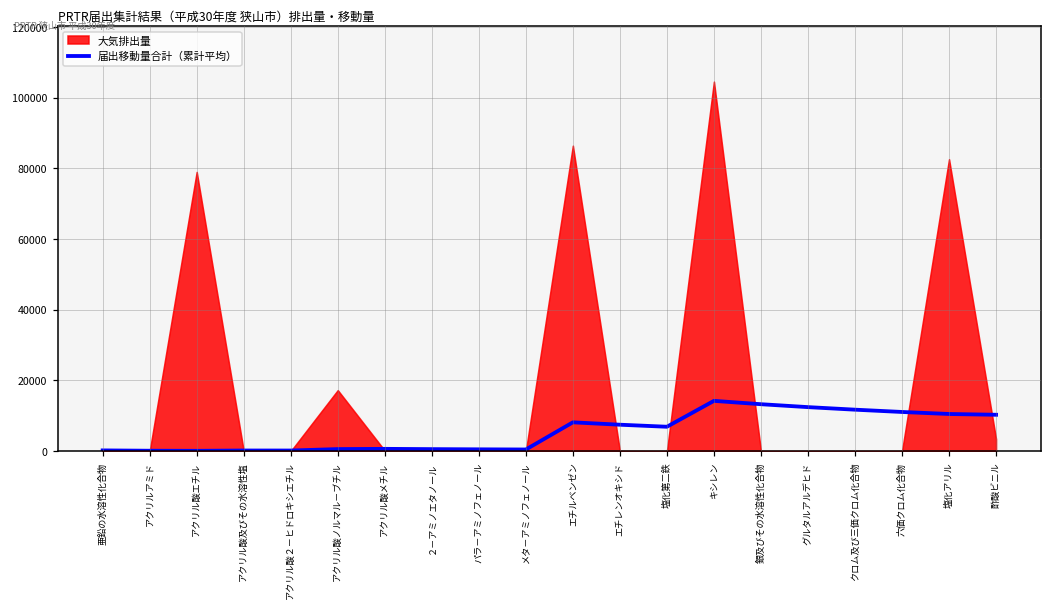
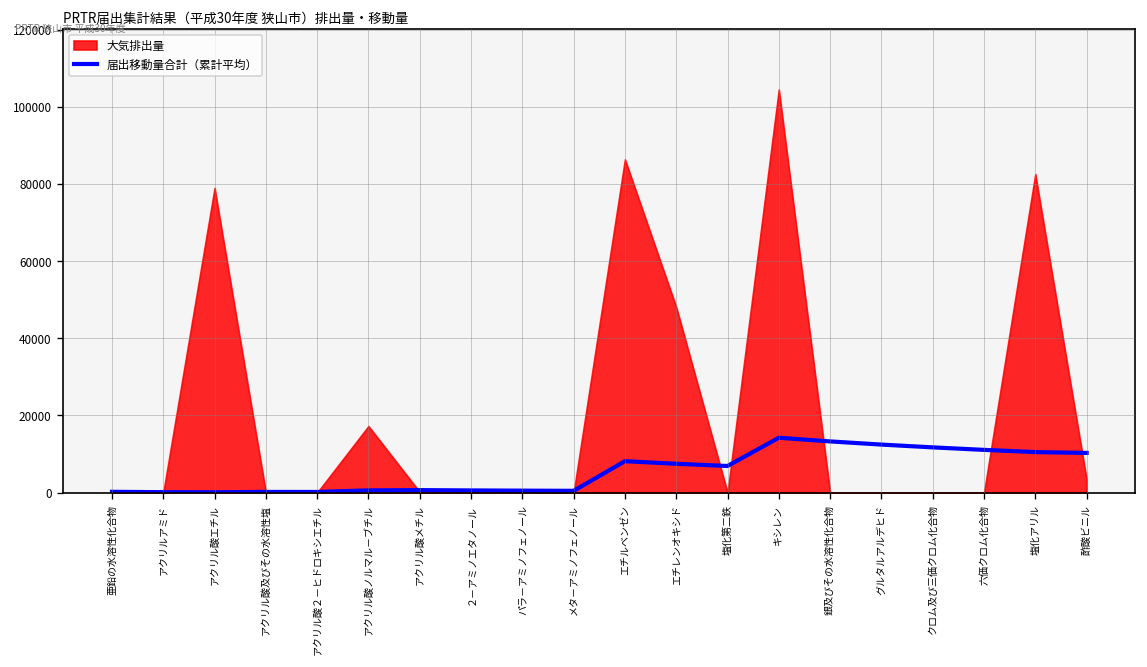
大気排出量, エチレンオキシド: 0 -> 48000
